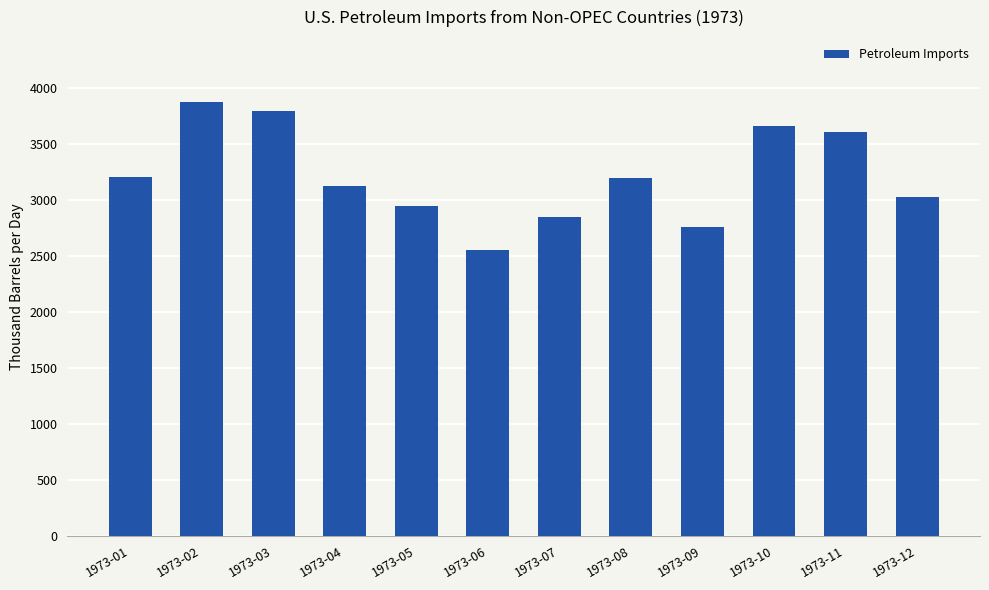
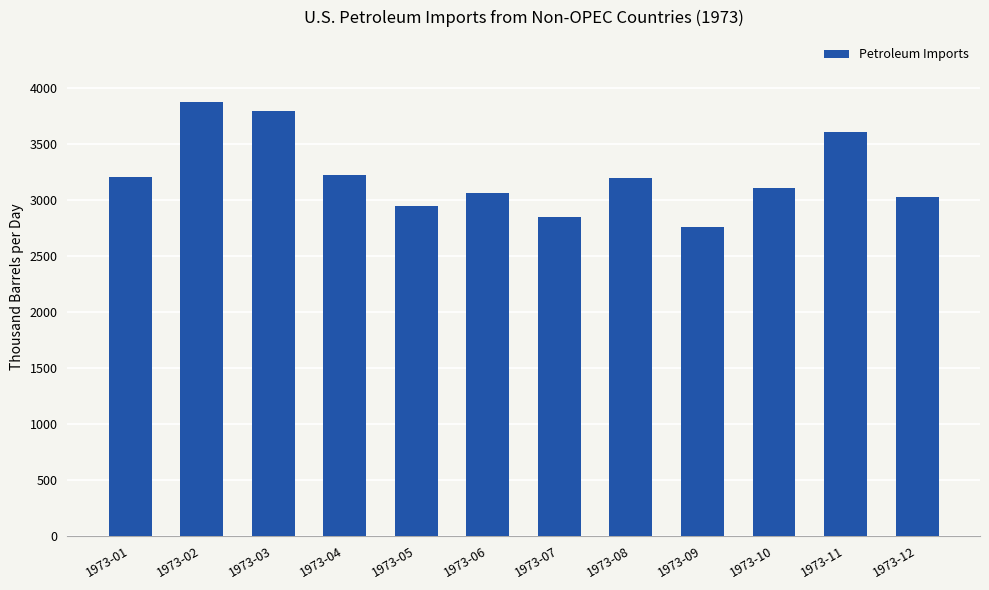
1973-04: 3120 -> 3220
1973-06: 2550 -> 3060
1973-10: 3660 -> 3100
